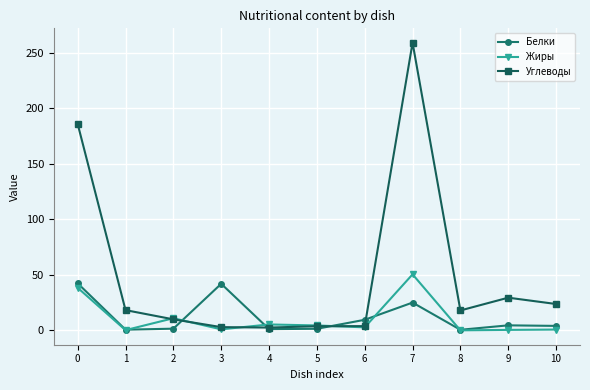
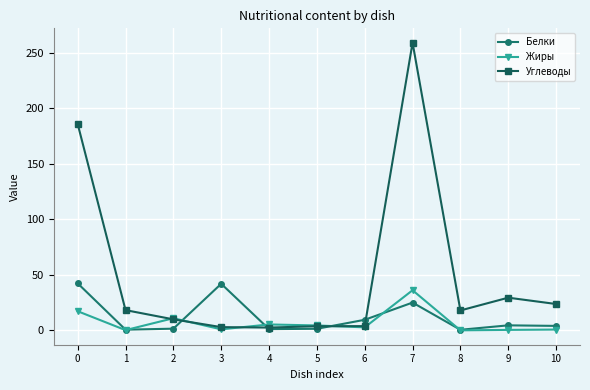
Жиры, 0: 38 -> 17
Жиры, 7: 51 -> 36
